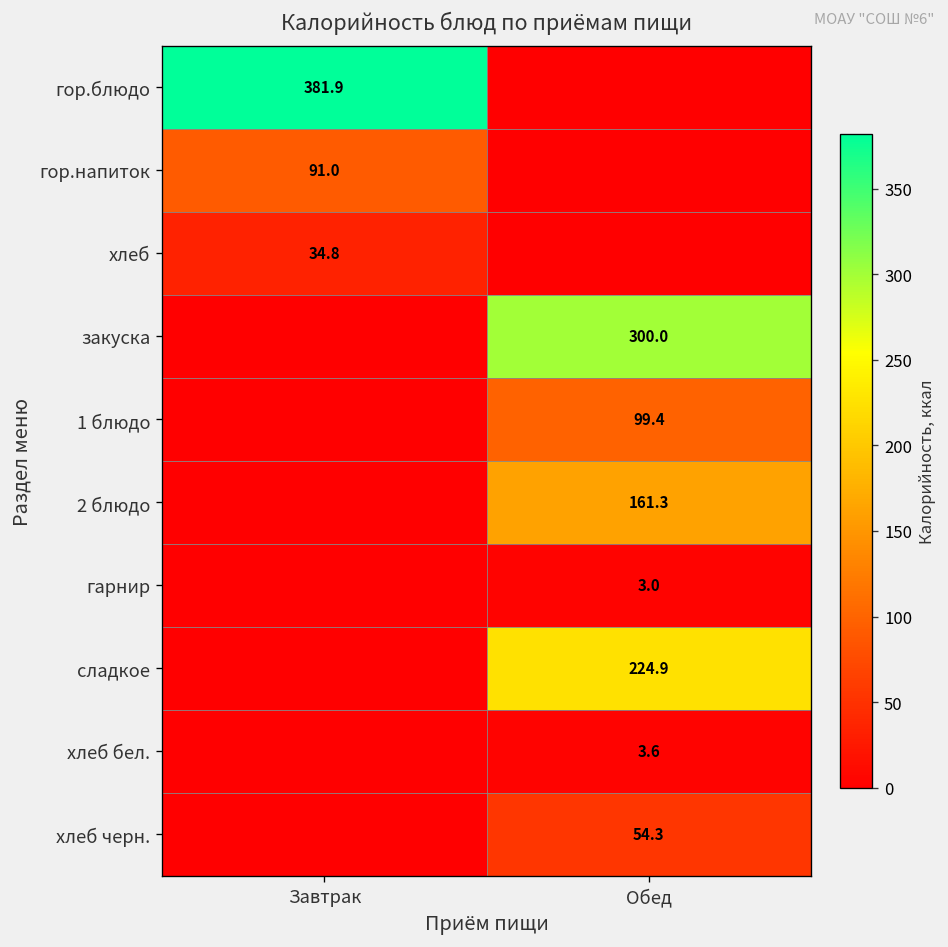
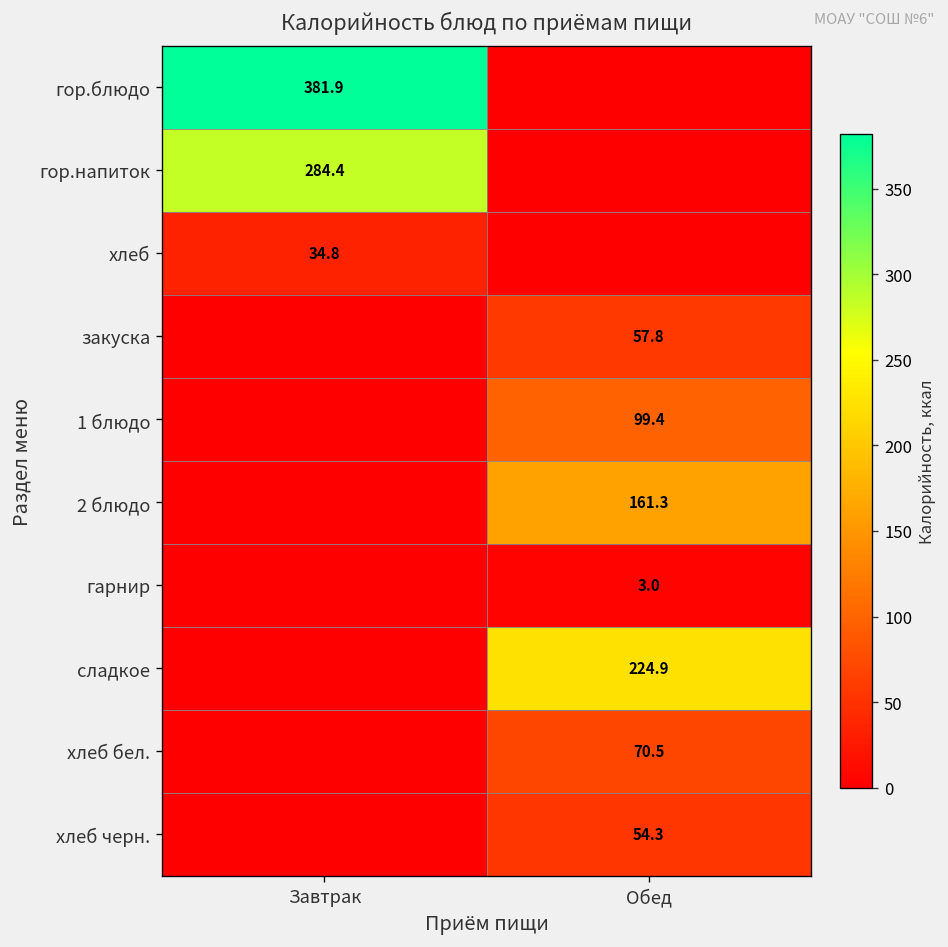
гор.напиток, Завтрак: 91.0 -> 284.4
закуска, Обед: 300.0 -> 57.8
хлеб бел., Обед: 3.6 -> 70.5
